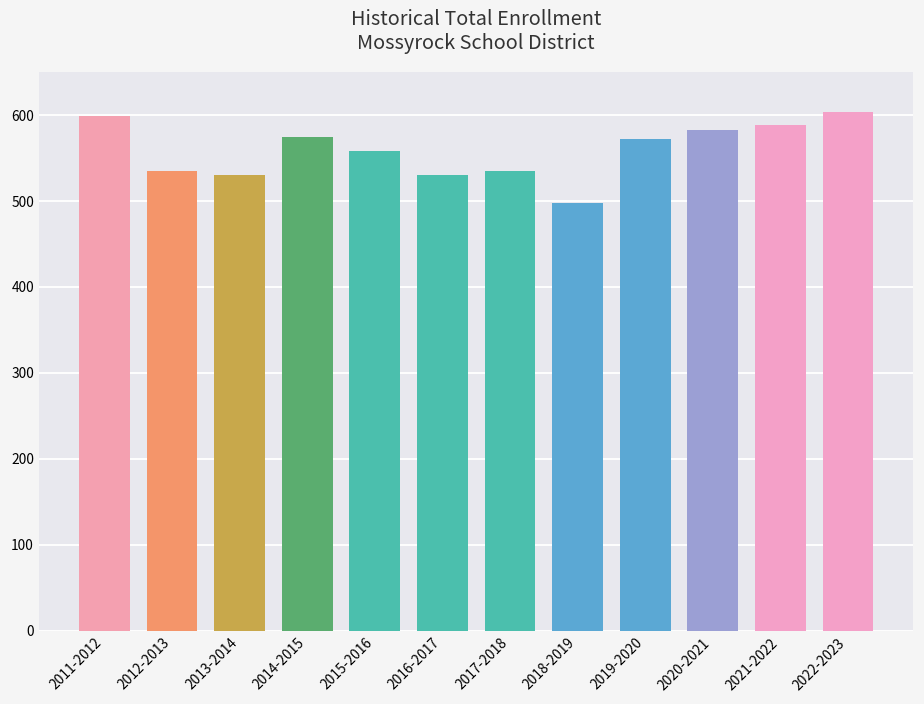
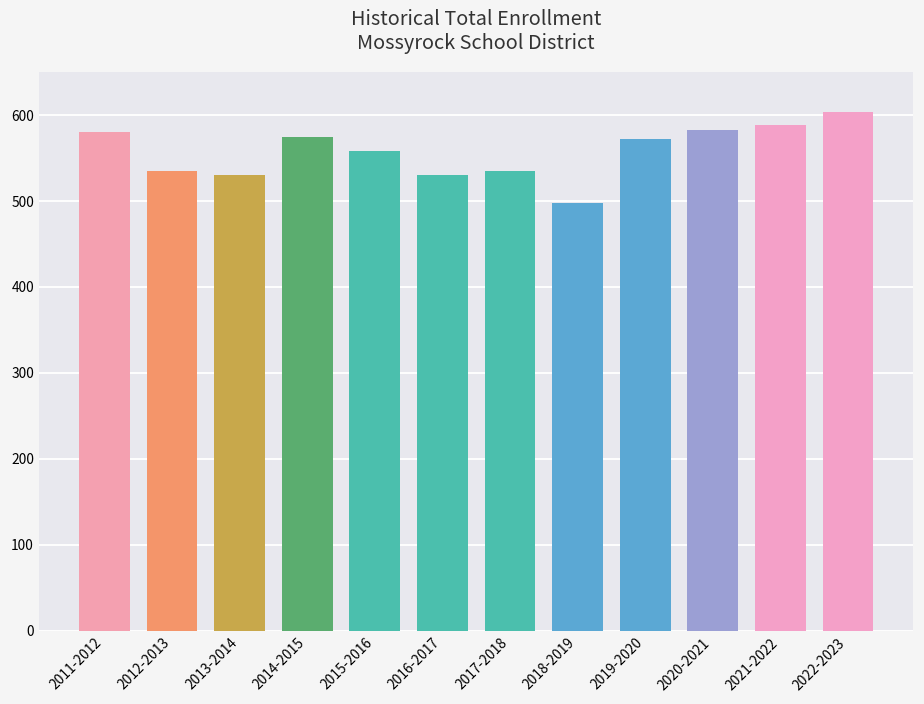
2011-2012: 600 -> 580
